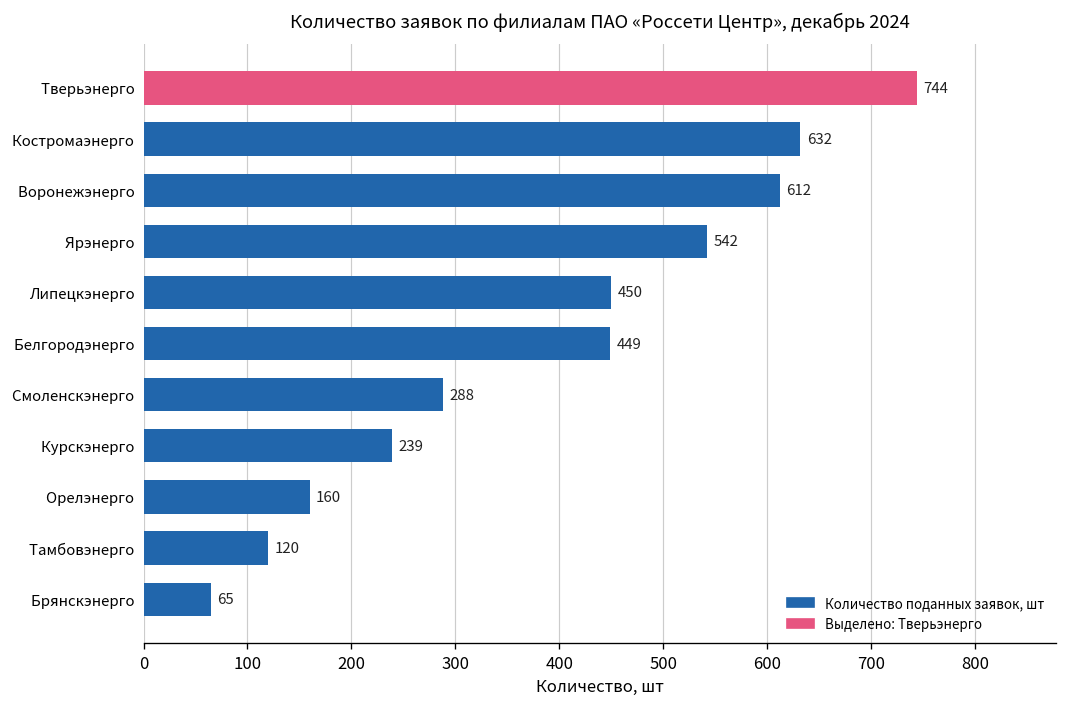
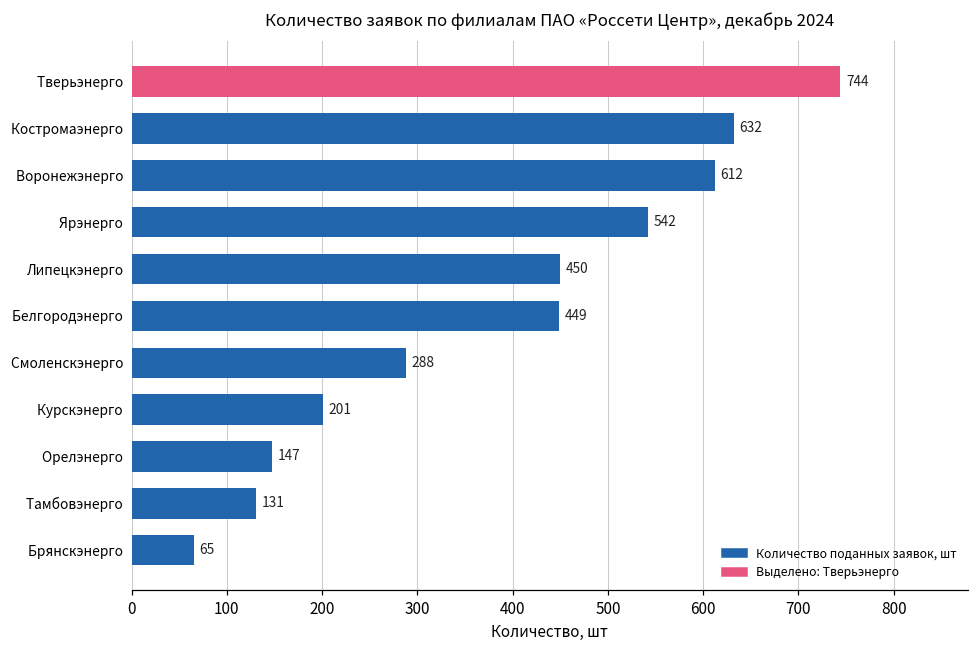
Курскэнерго: 239 -> 201
Орелэнерго: 160 -> 147
Тамбовэнерго: 120 -> 131
